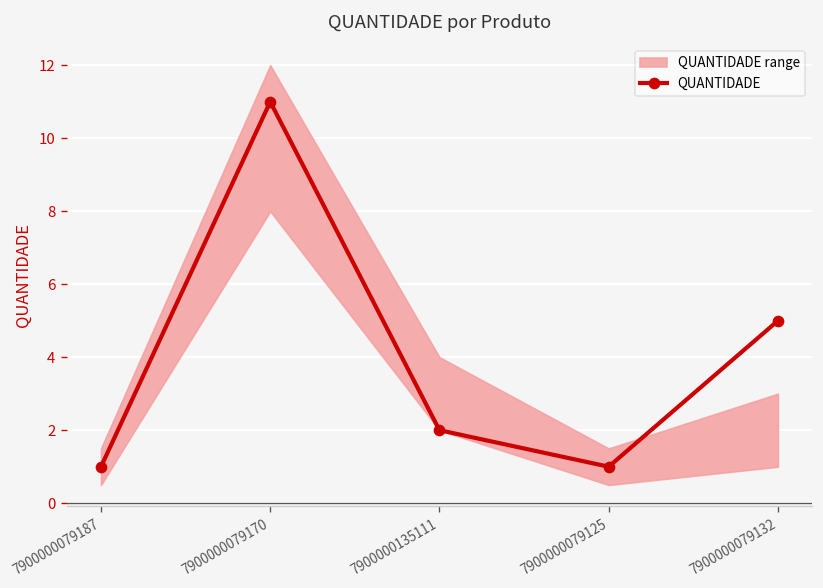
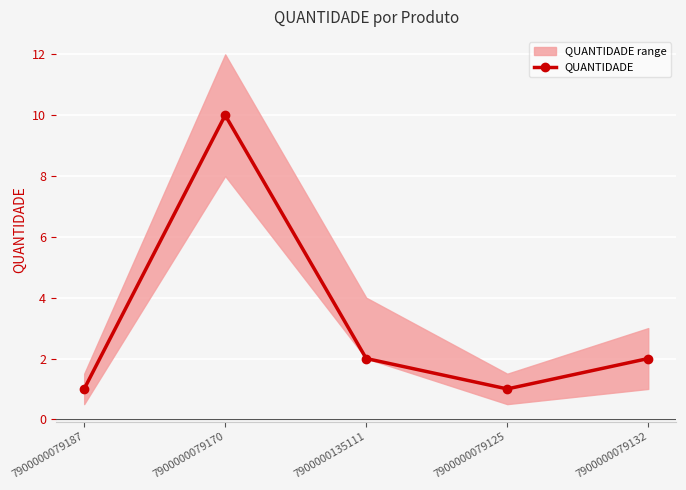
QUANTIDADE, 7900000079170: 11 -> 10
QUANTIDADE, 7900000079132: 5 -> 2
